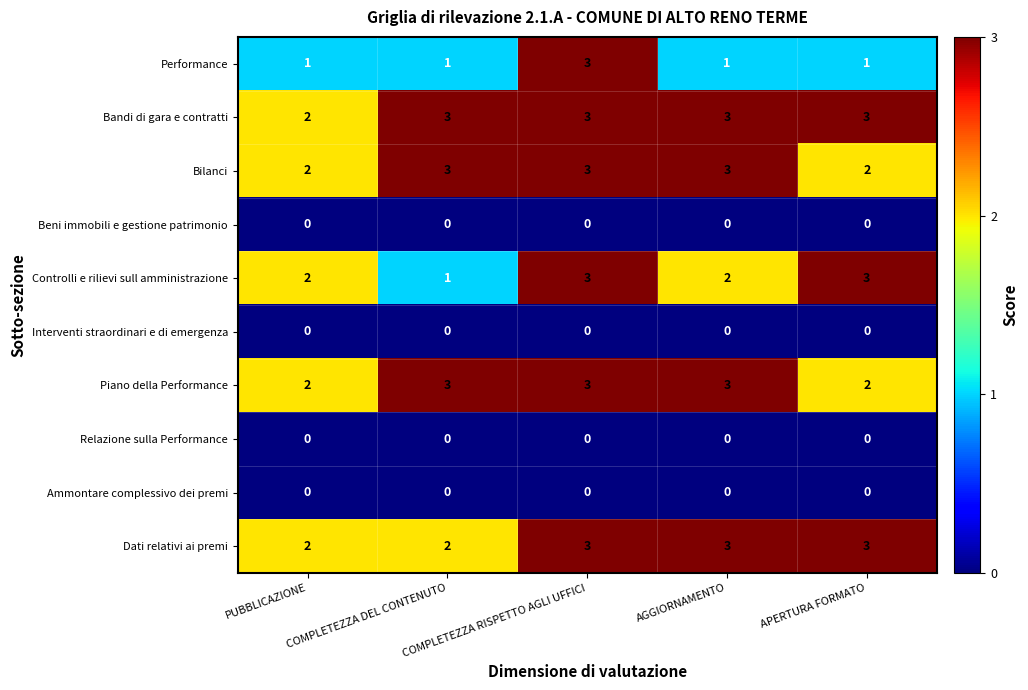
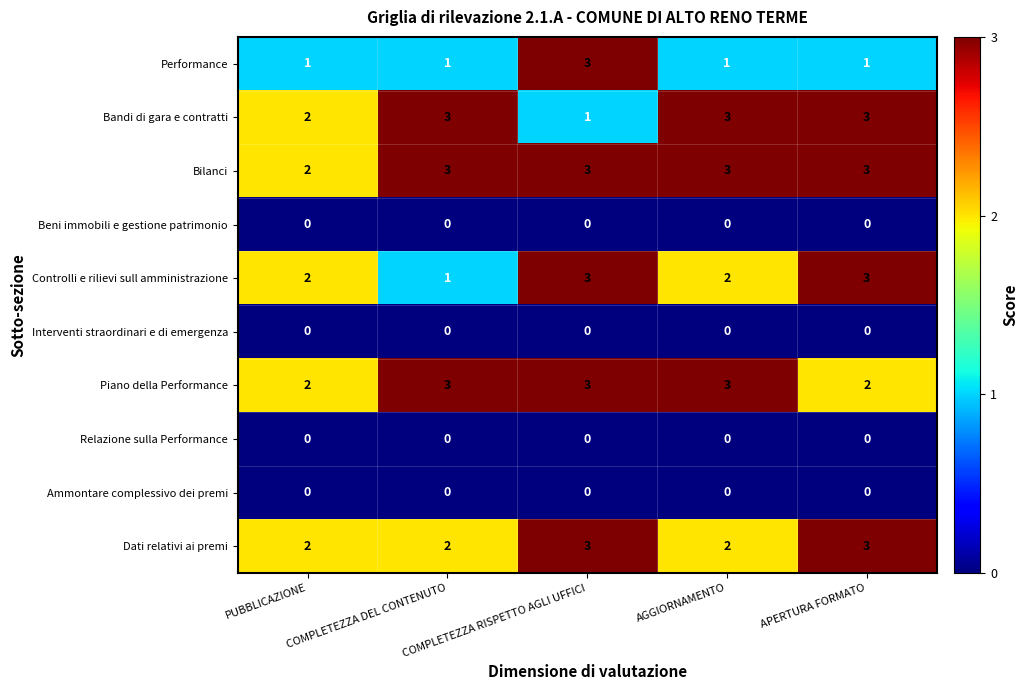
Bandi di gara e contratti, COMPLETEZZA RISPETTO AGLI UFFICI: 3 -> 1
Bilanci, APERTURA FORMATO: 2 -> 3
Dati relativi ai premi, AGGIORNAMENTO: 3 -> 2
